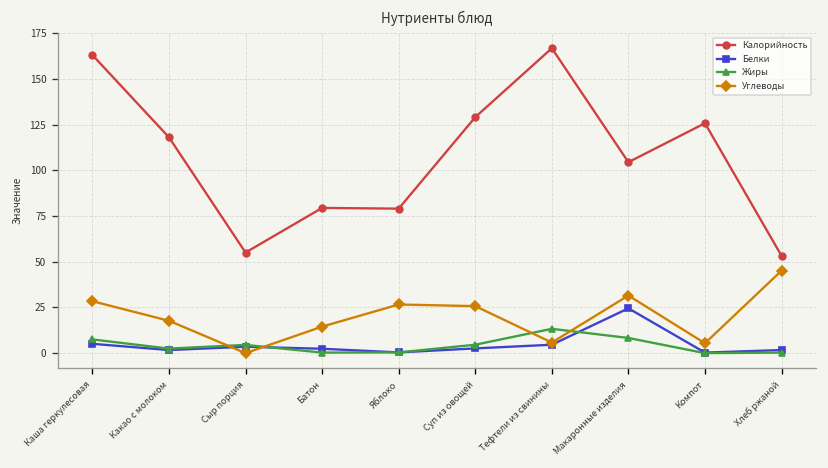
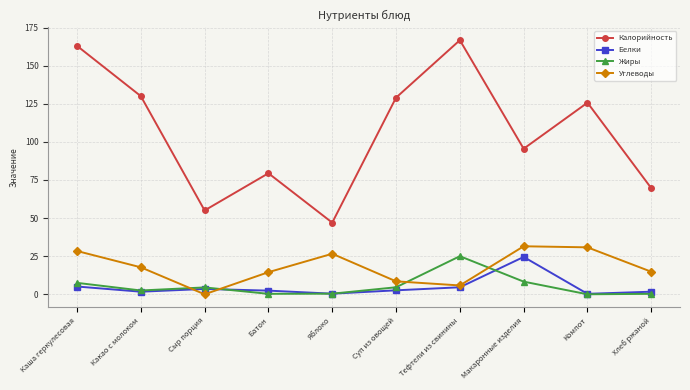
Калорийность, Какао с молоком: 118 -> 130
Калорийность, Яблоко: 79 -> 47
Углеводы, Суп из овощей: 26 -> 9
Жиры, Тефтели из свинины: 13 -> 25
Калорийность, Макаронные изделия: 104 -> 96
Углеводы, Компот: 5 -> 31
Калорийность, Хлеб ржаной: 53 -> 70
Углеводы, Хлеб ржаной: 45 -> 15
